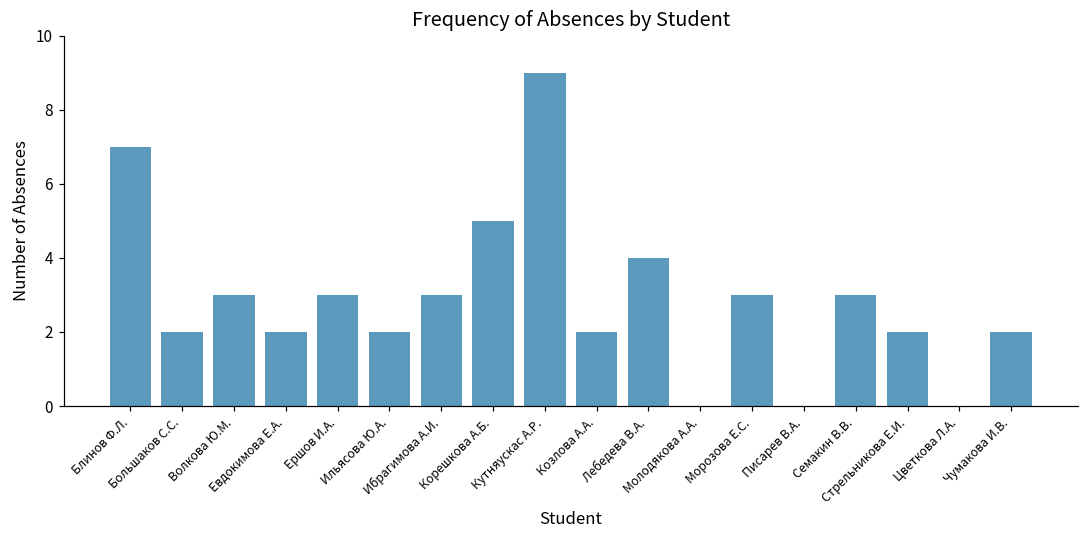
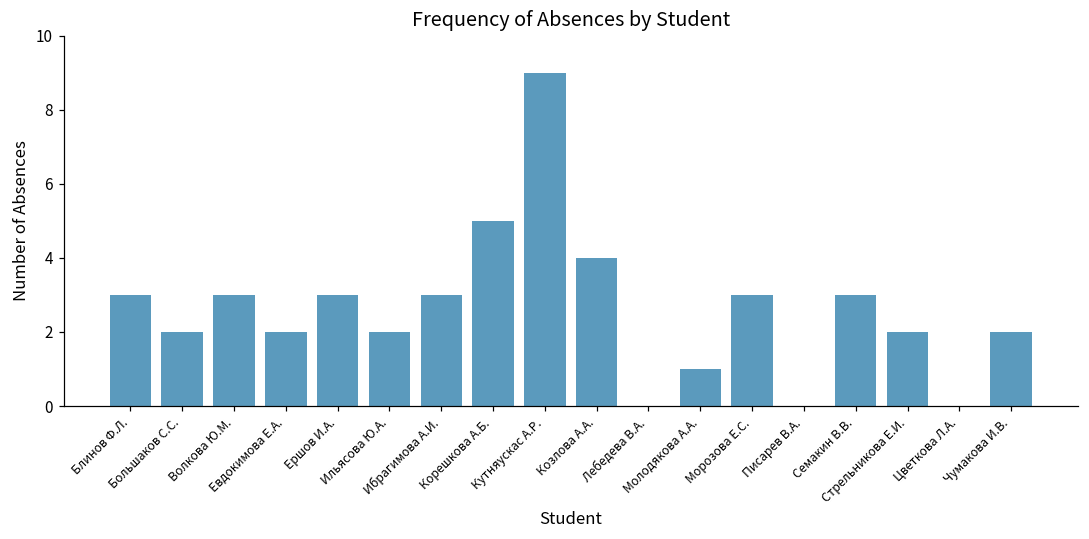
Блинов Ф.Л.: 7 -> 3
Козлова А.А.: 2 -> 4
Лебедева В.А.: 4 -> 0
Молодякова А.А.: 0 -> 1
